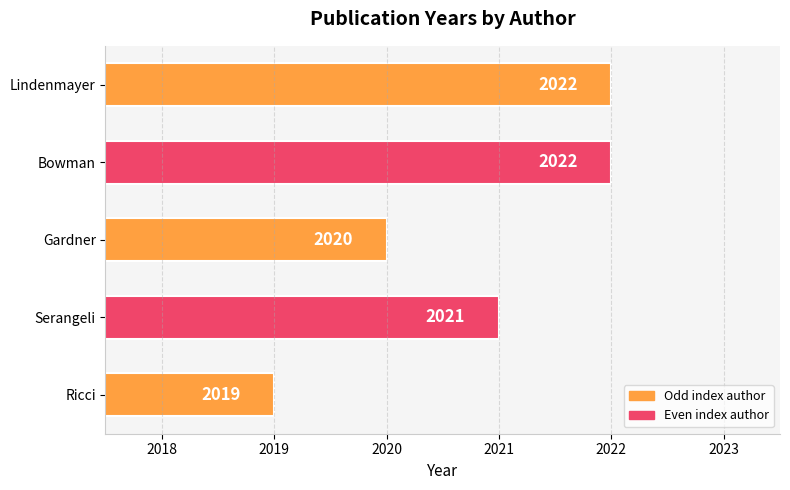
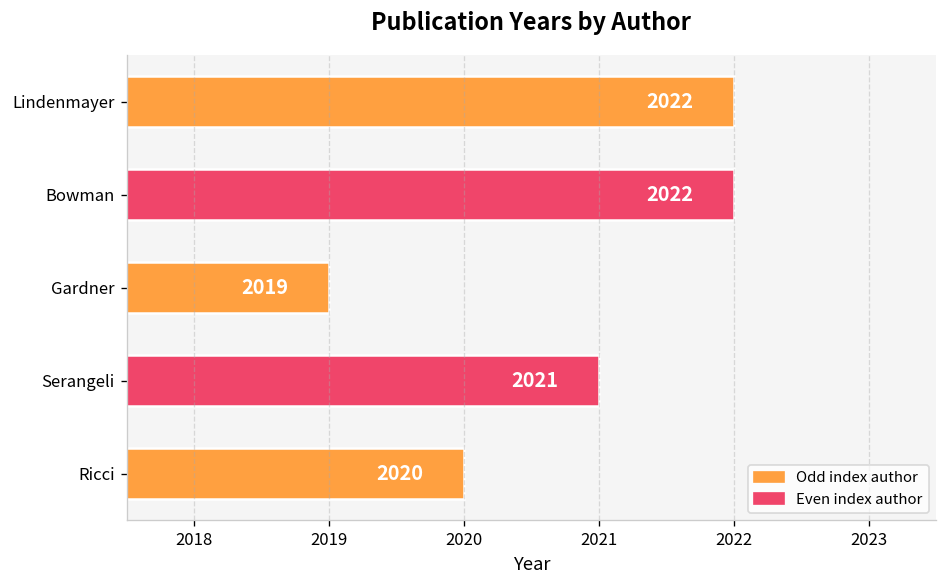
Gardner: 2020 -> 2019
Ricci: 2019 -> 2020
